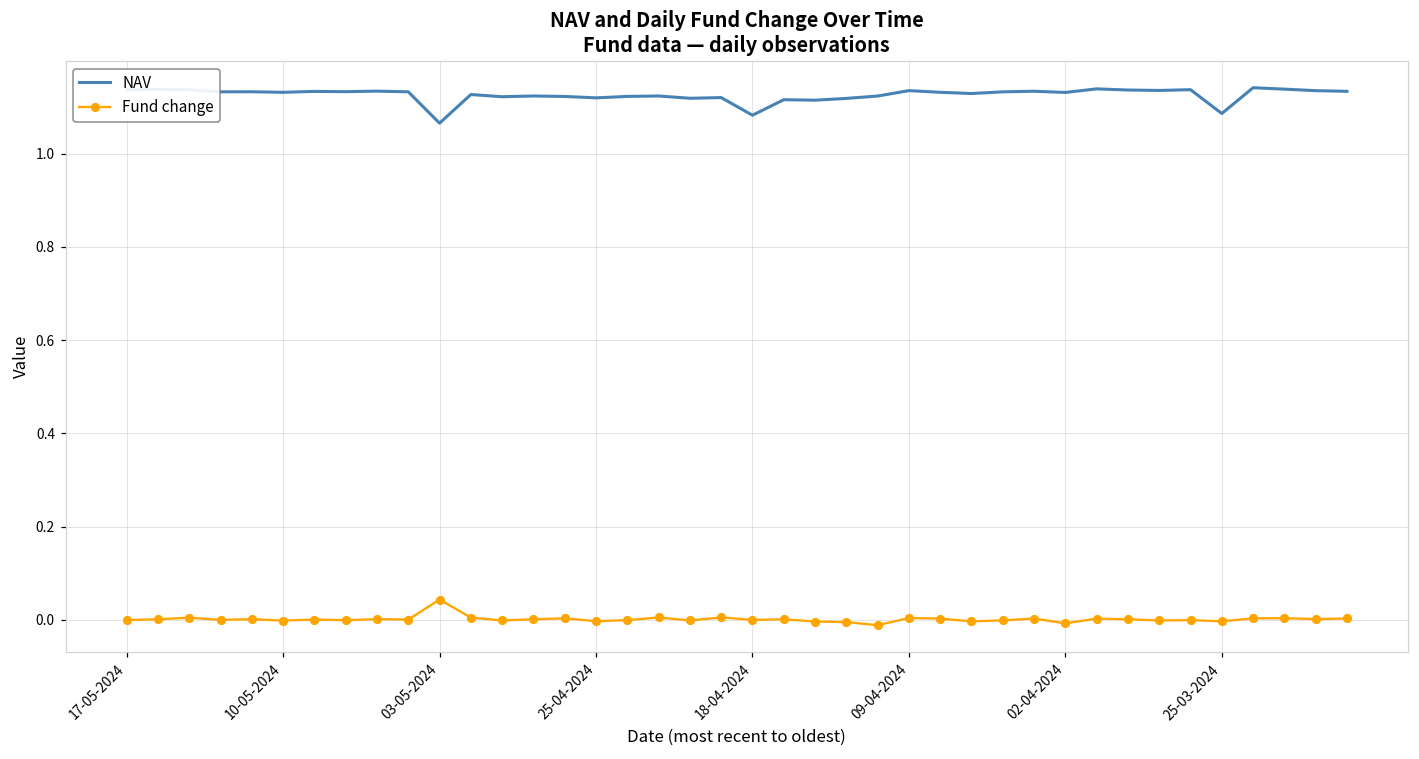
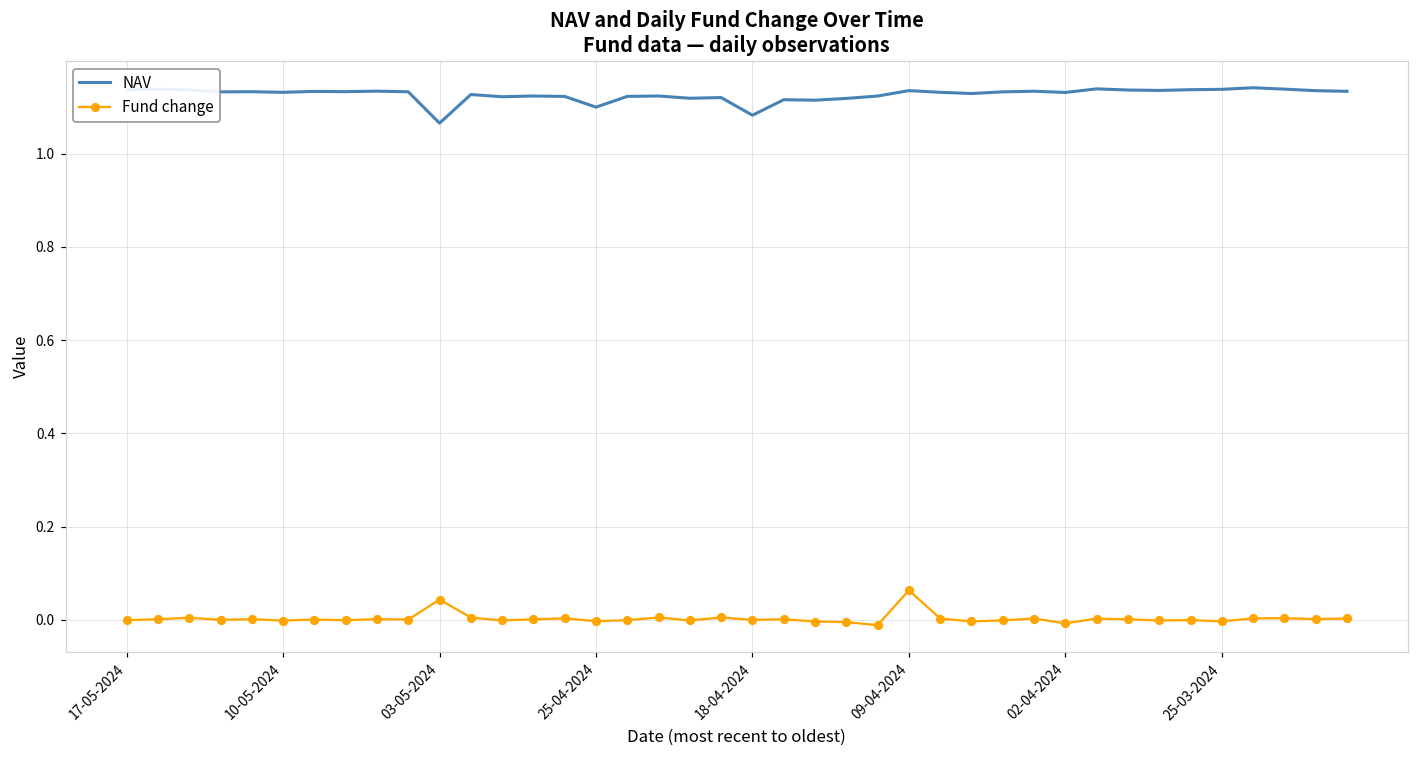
NAV, 25-04-2024: 1.12 -> 1.10
Fund change, 09-04-2024: 0.00 -> 0.06
NAV, 25-03-2024: 1.09 -> 1.14
